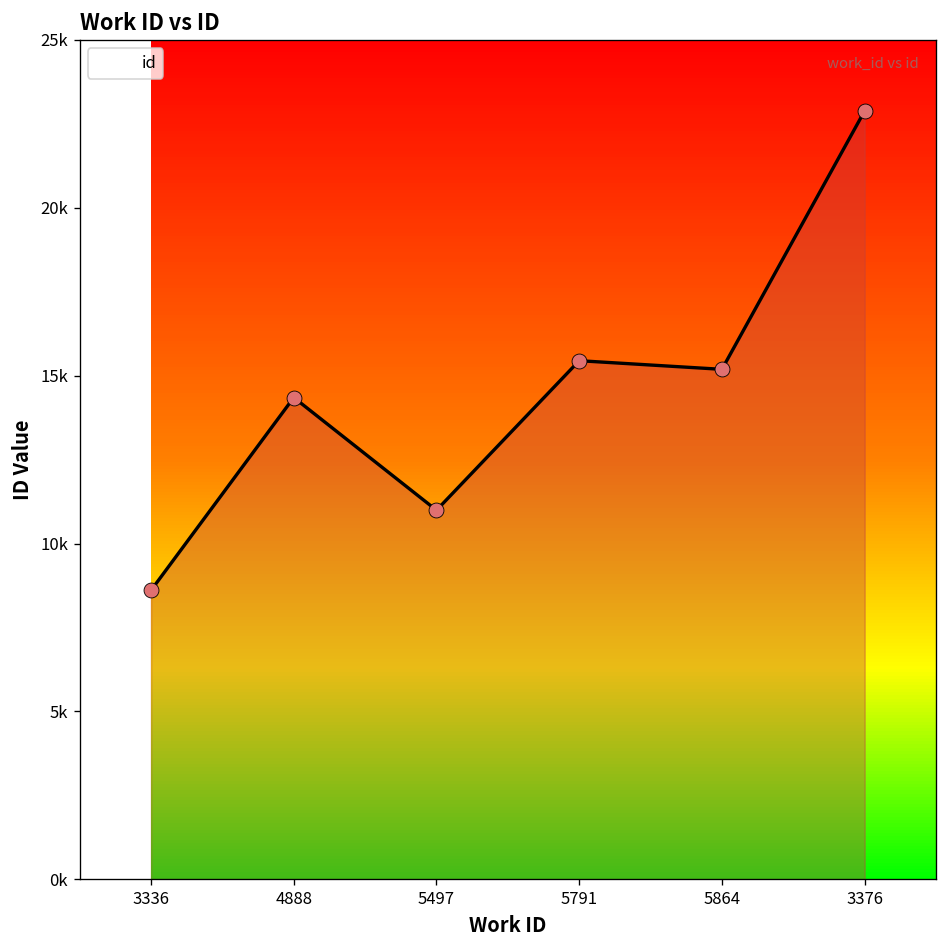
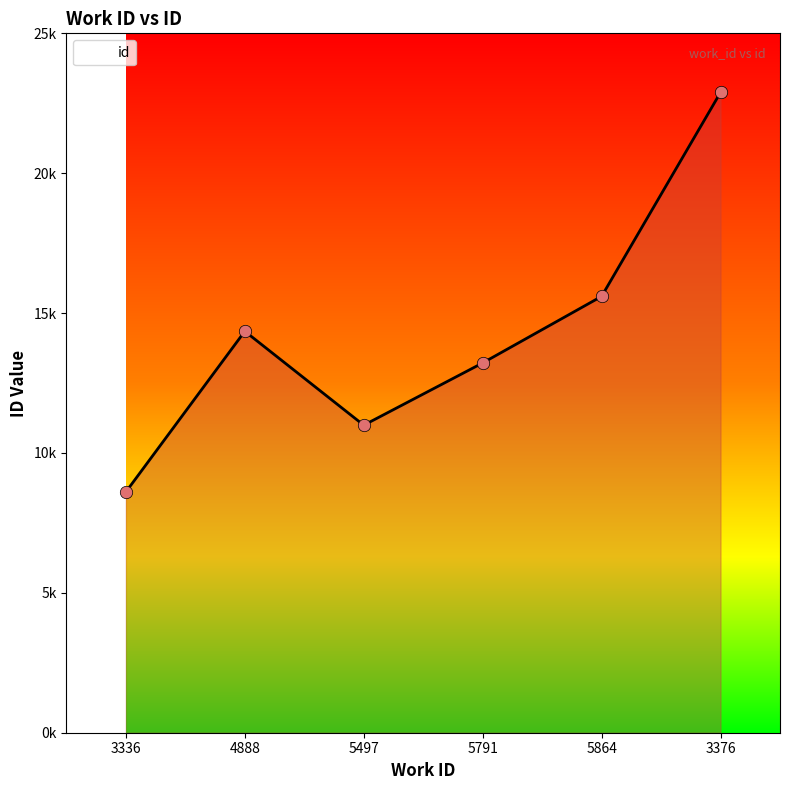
5791: 15400 -> 13200
5864: 15200 -> 15600
